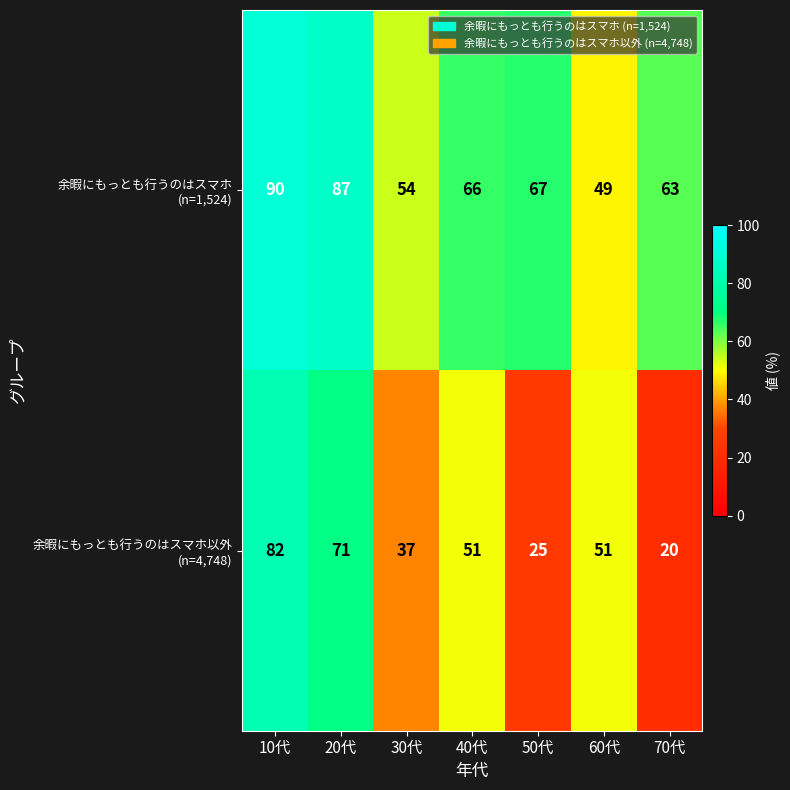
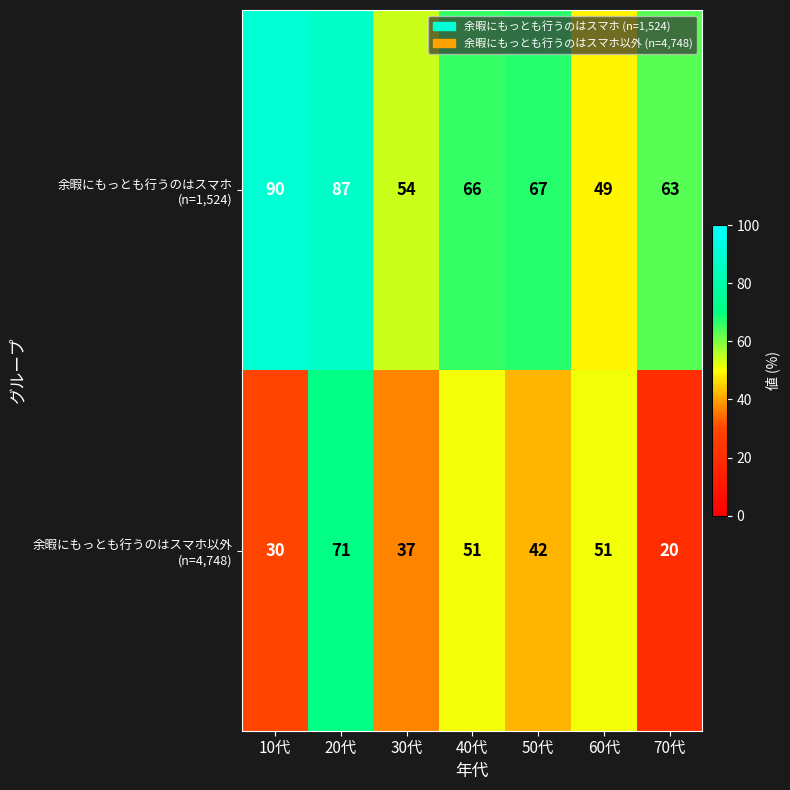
余暇にもっとも行うのはスマホ以外 (n=4,748), 10代: 82 -> 30
余暇にもっとも行うのはスマホ以外 (n=4,748), 50代: 25 -> 42
